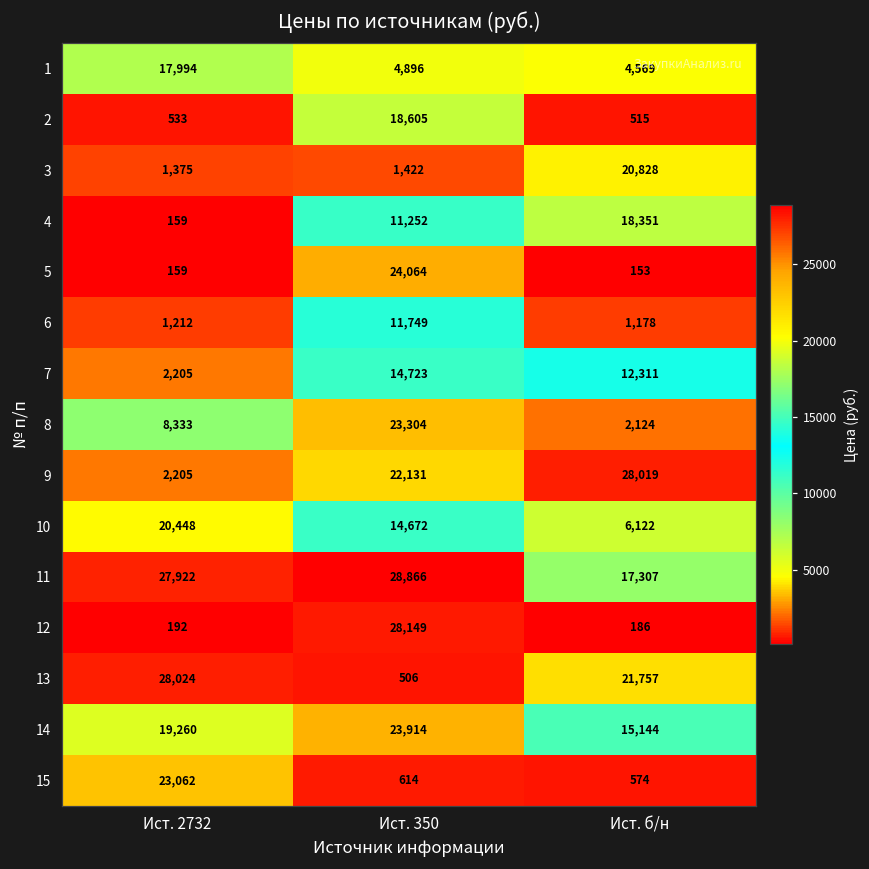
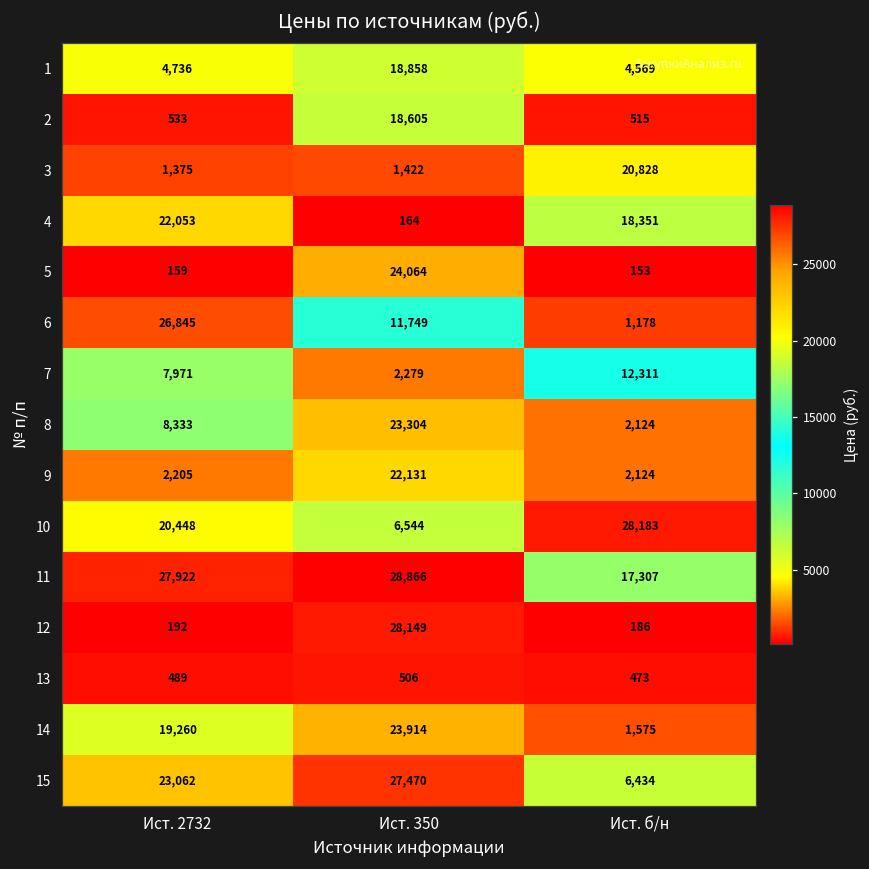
1, Ист. 2732: 17,994 -> 4,736
1, Ист. 350: 4,896 -> 18,858
4, Ист. 2732: 159 -> 22,053
4, Ист. 350: 11,252 -> 164
6, Ист. 2732: 1,212 -> 26,845
7, Ист. 2732: 2,205 -> 7,971
7, Ист. 350: 14,723 -> 2,279
9, Ист. б/н: 28,019 -> 2,124
10, Ист. 350: 14,672 -> 6,544
10, Ист. б/н: 6,122 -> 28,183
13, Ист. 2732: 28,024 -> 489
13, Ист. б/н: 21,757 -> 473
14, Ист. б/н: 15,144 -> 1,575
15, Ист. 350: 614 -> 27,470
15, Ист. б/н: 574 -> 6,434
